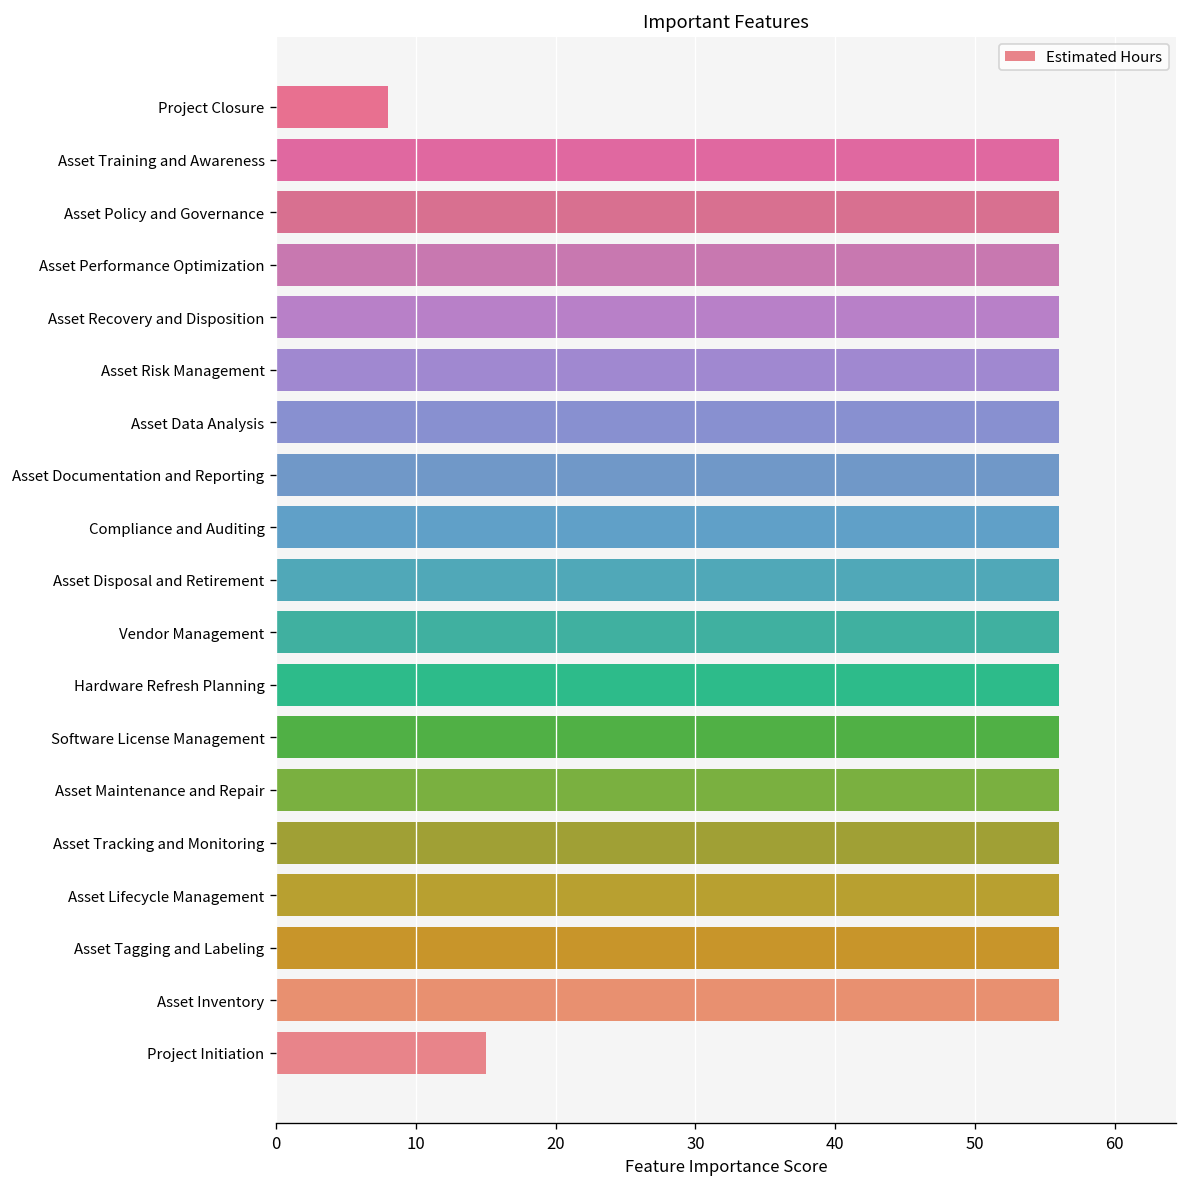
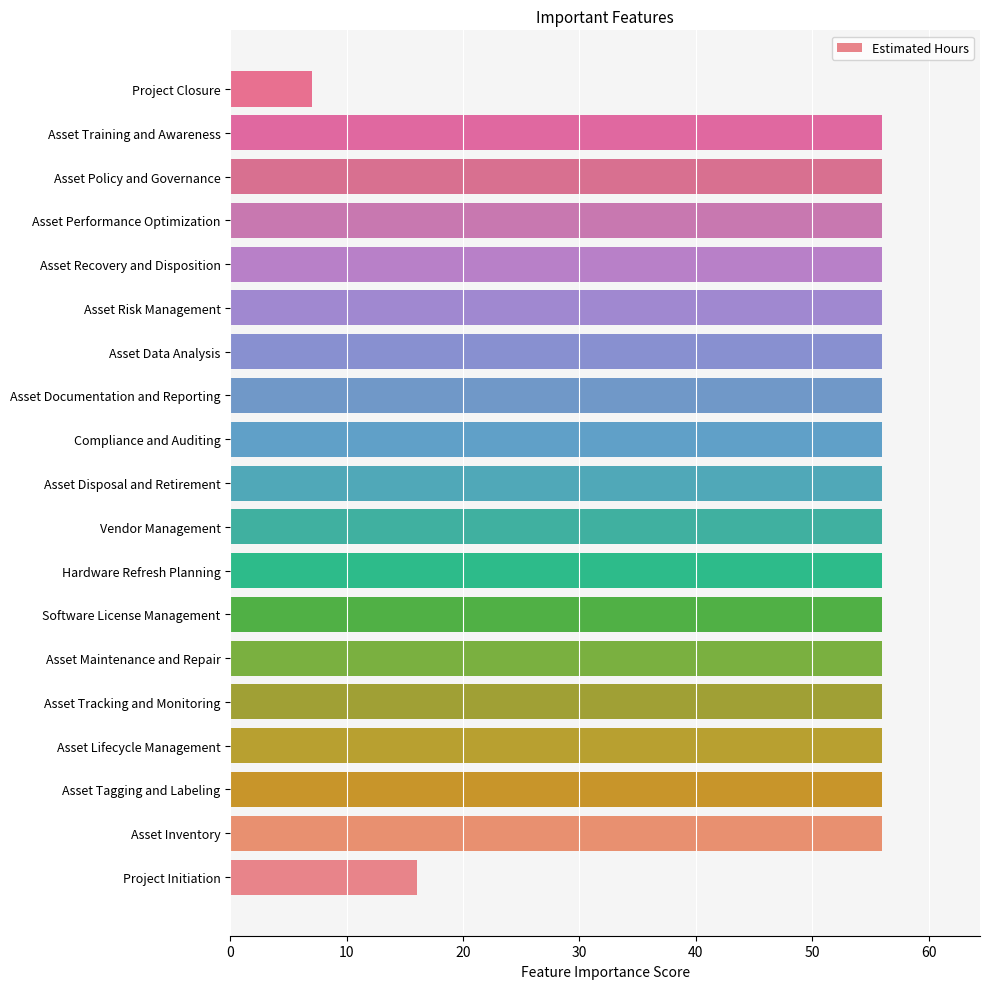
Project Closure: 8 -> 7
Project Initiation: 15 -> 16
